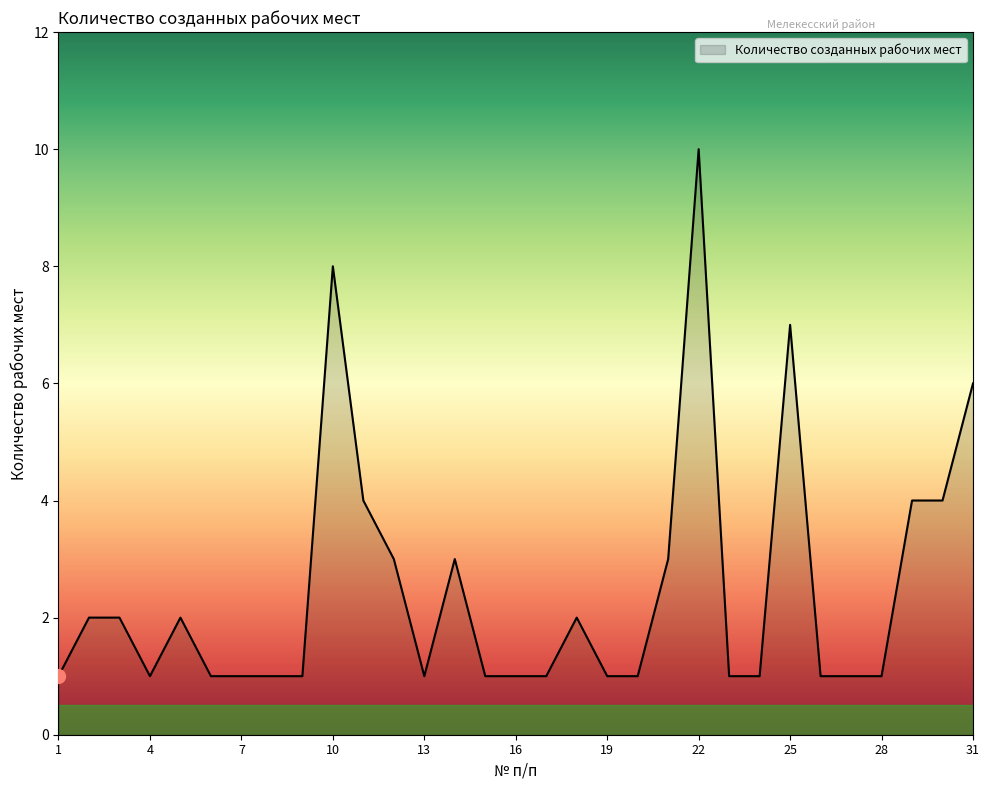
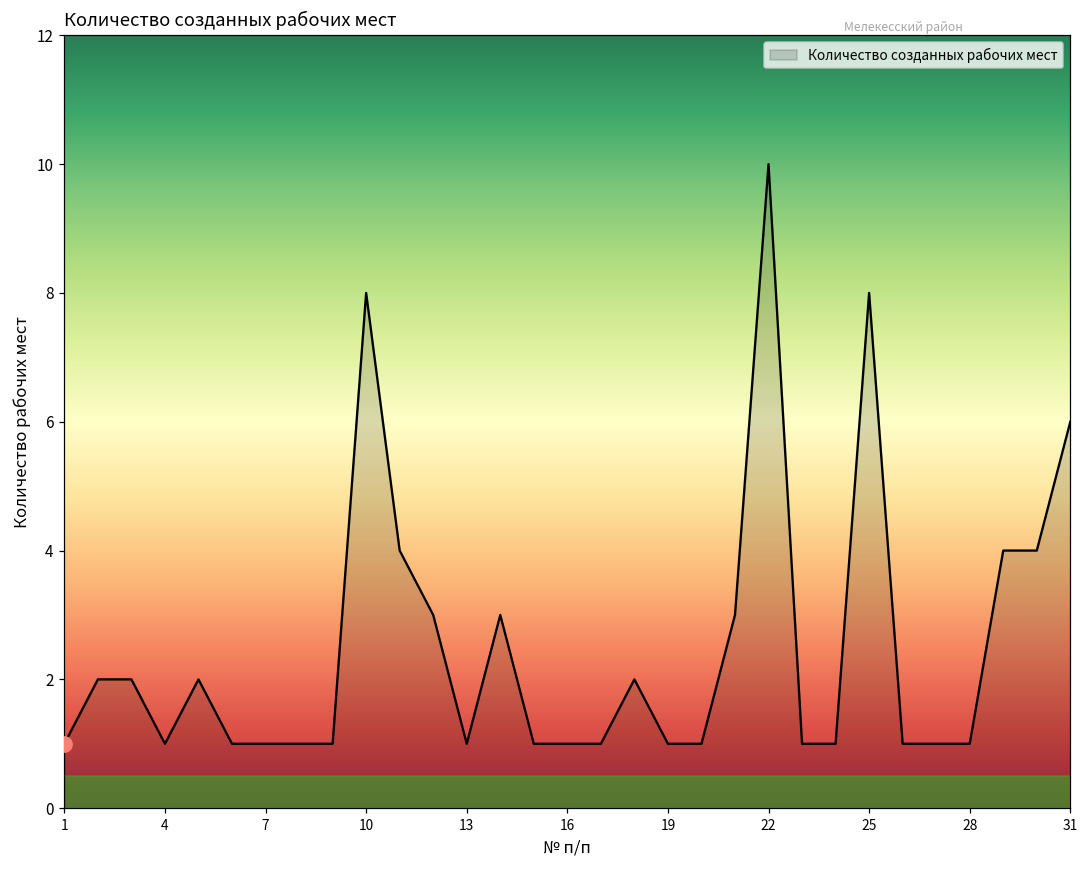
Количество созданных рабочих мест, 25: 7 -> 8
